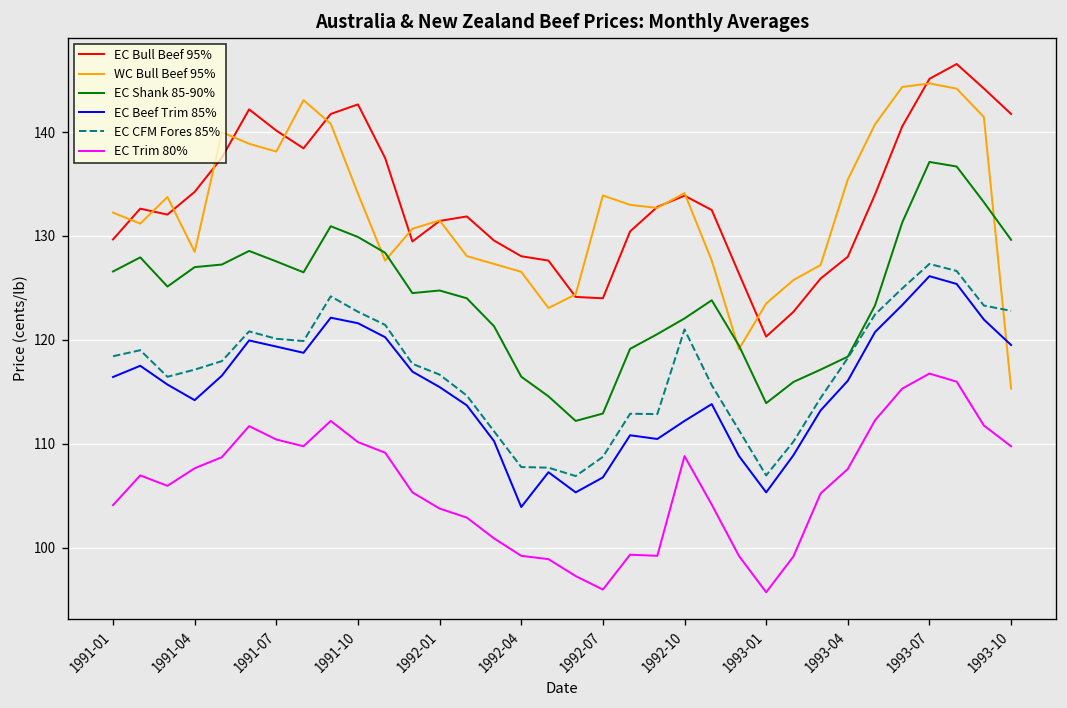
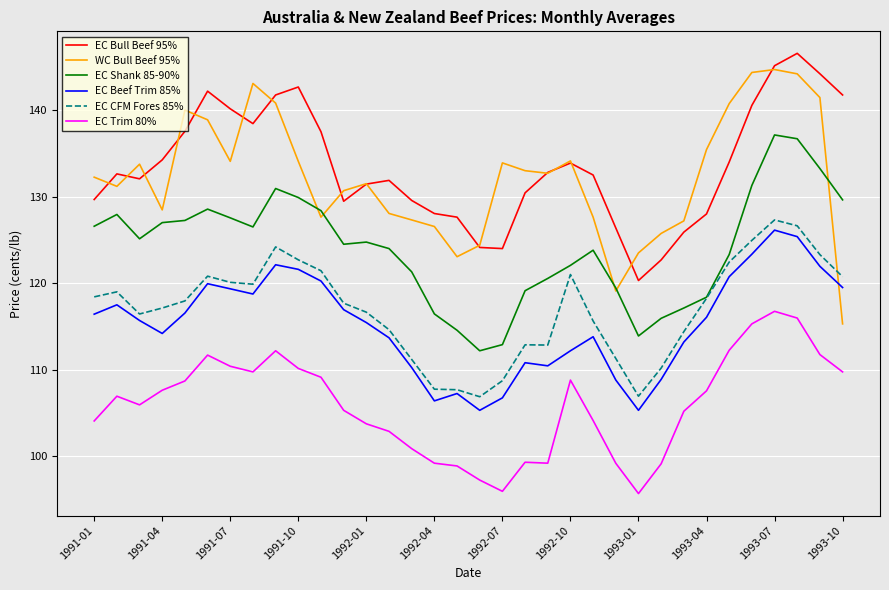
WC Bull Beef 95%, 1991-07: 138 -> 134
EC Beef Trim 85%, 1992-04: 104 -> 106
EC CFM Fores 85%, 1993-10: 123 -> 121
